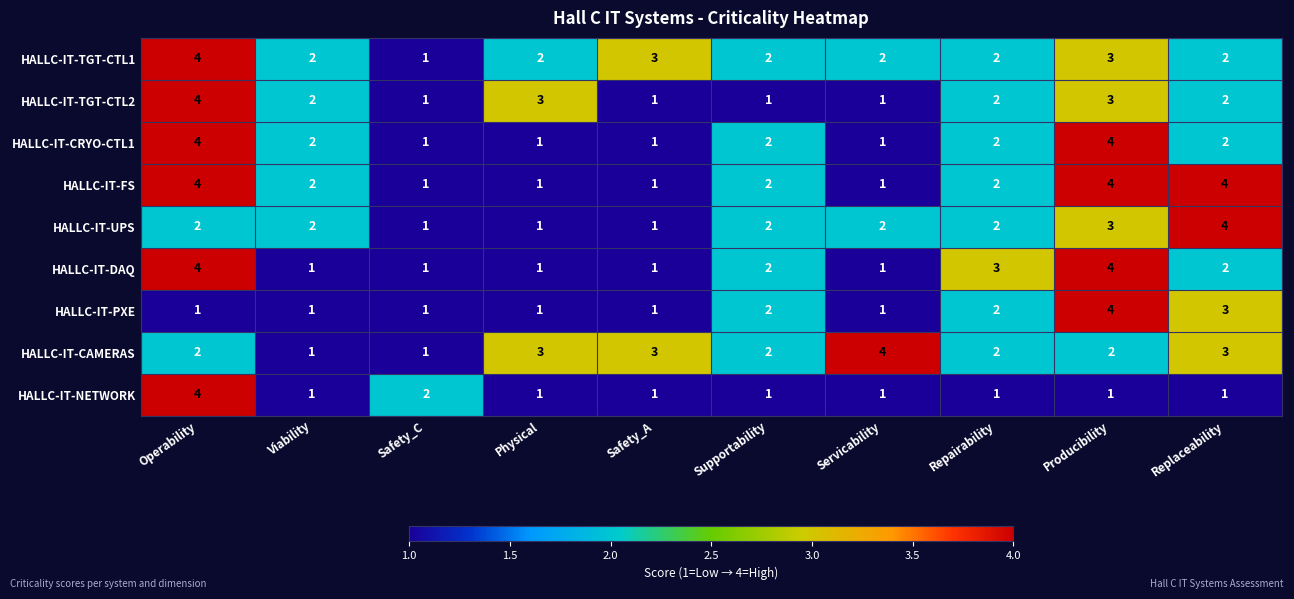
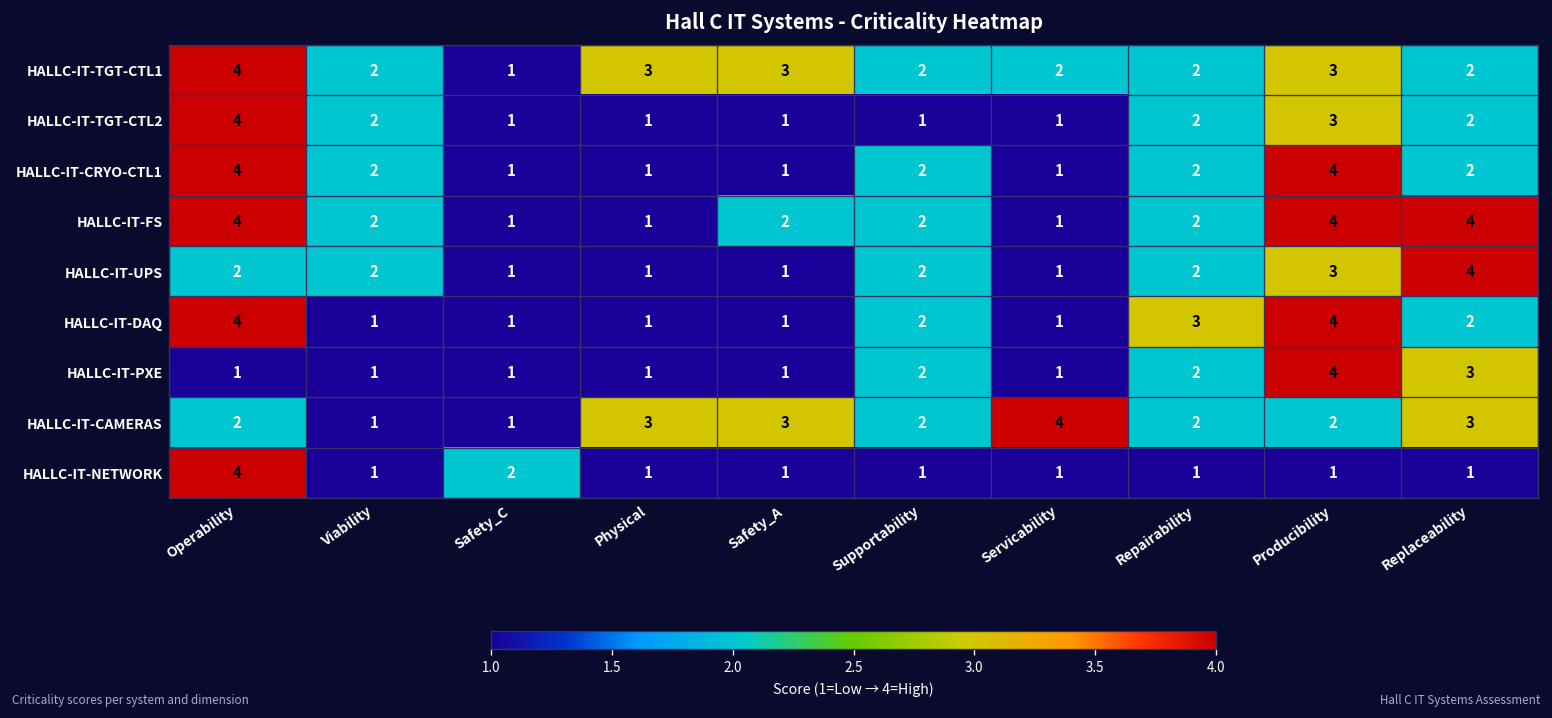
HALLC-IT-TGT-CTL1, Physical: 2 -> 3
HALLC-IT-TGT-CTL2, Physical: 3 -> 1
HALLC-IT-FS, Safety_A: 1 -> 2
HALLC-IT-UPS, Servicability: 2 -> 1
